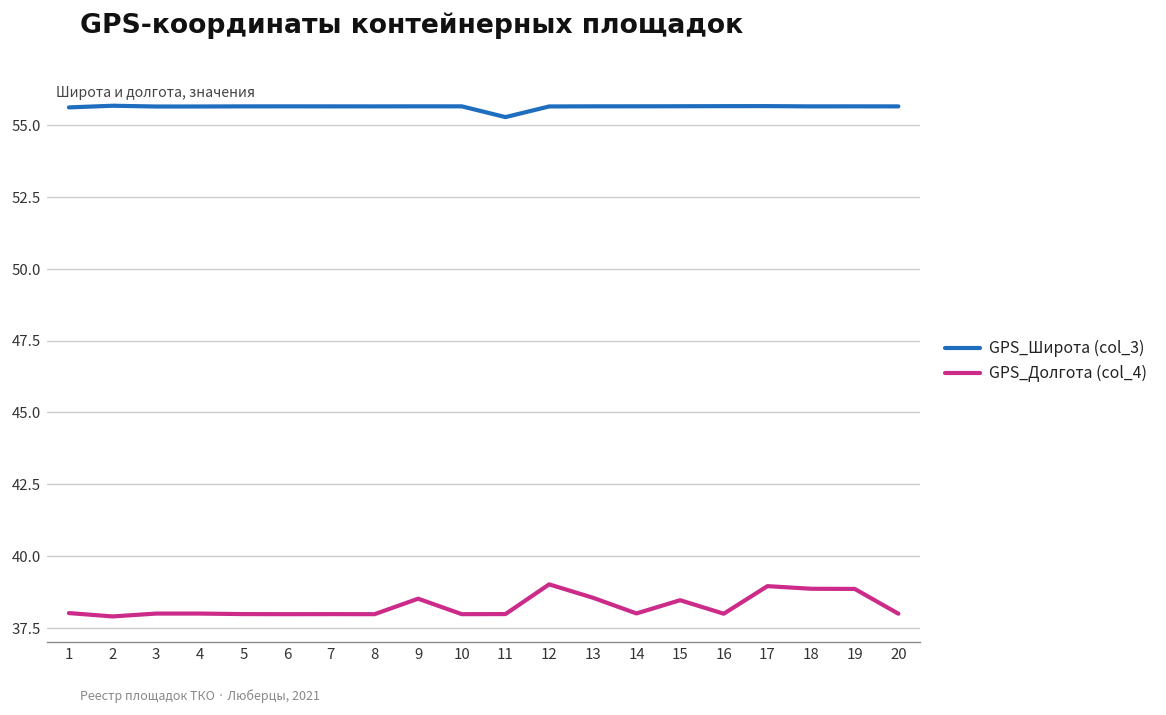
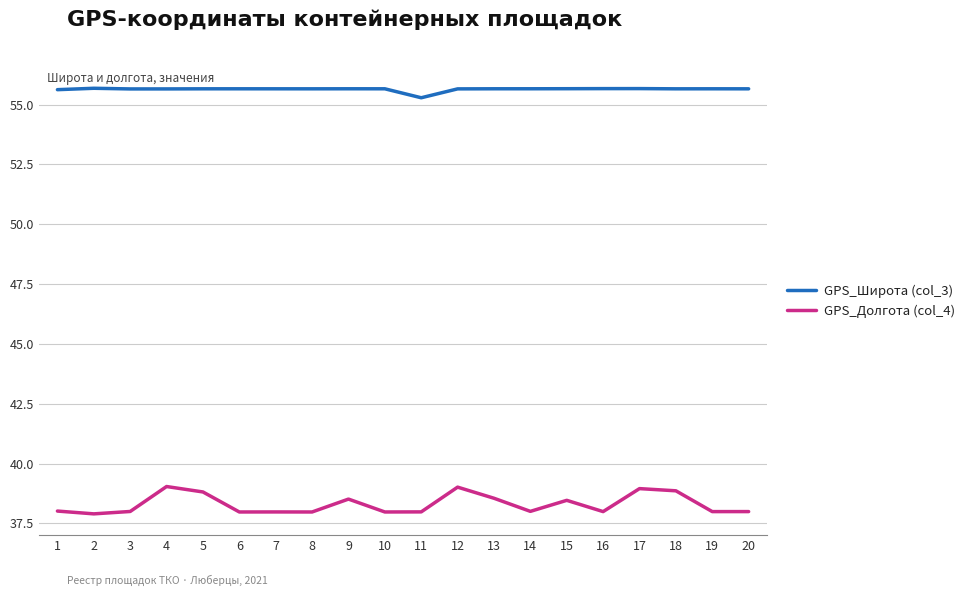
GPS_Долгота (col_4), 4: 38.0 -> 39.0
GPS_Долгота (col_4), 5: 38.0 -> 38.8
GPS_Долгота (col_4), 19: 38.9 -> 38.0
